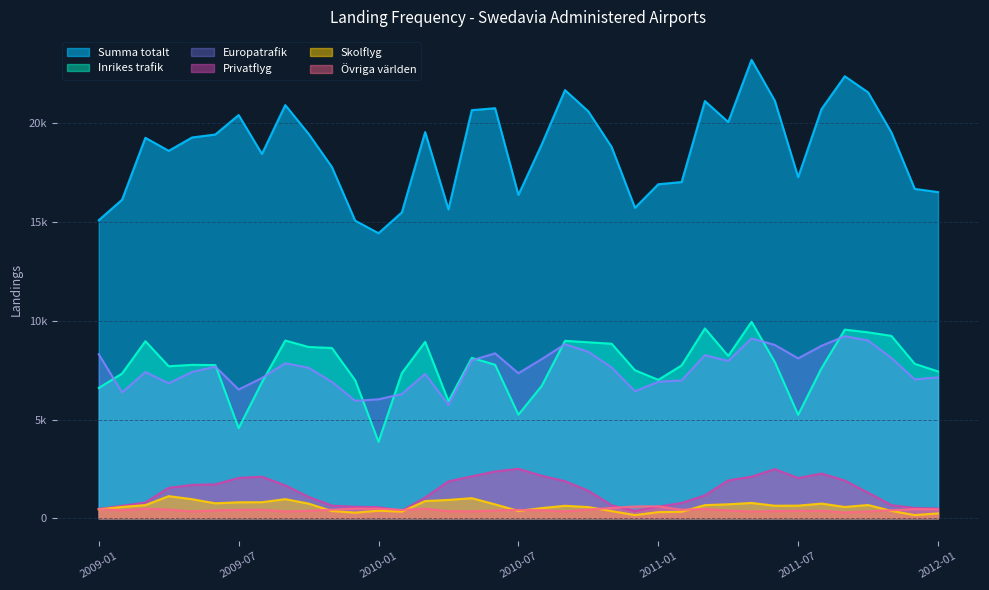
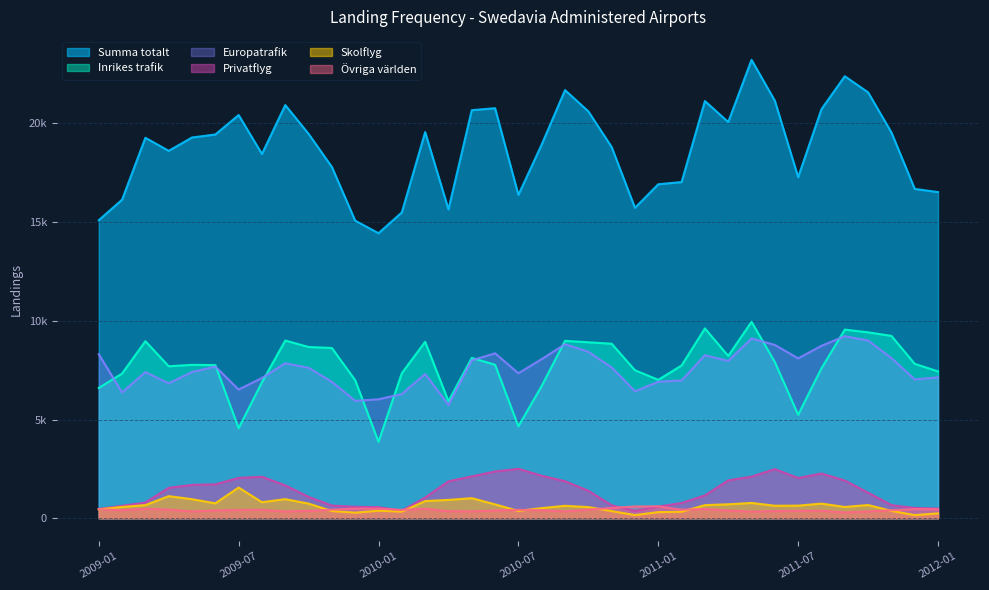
Skolflyg, 2009-07: 800 -> 1600
Inrikes trafik, 2010-07: 5200 -> 4700
